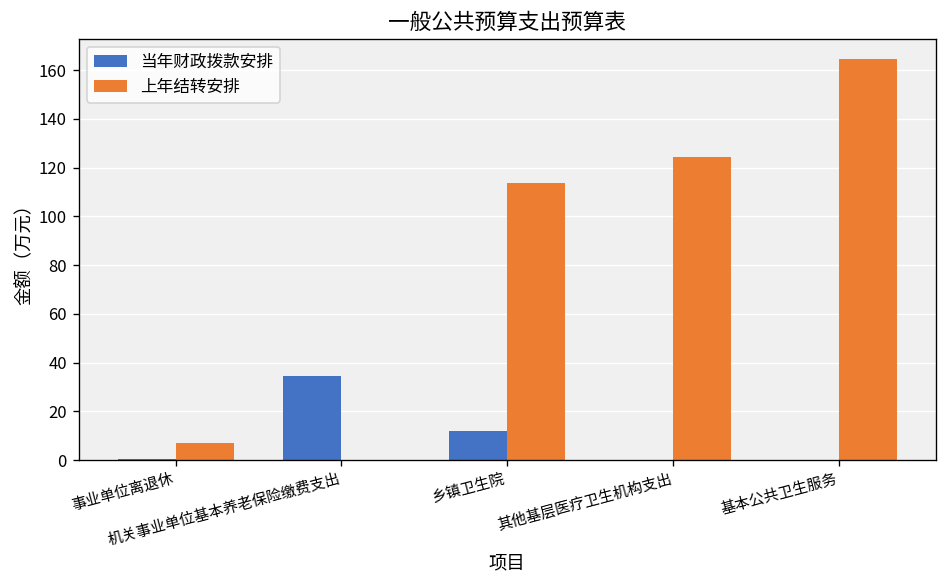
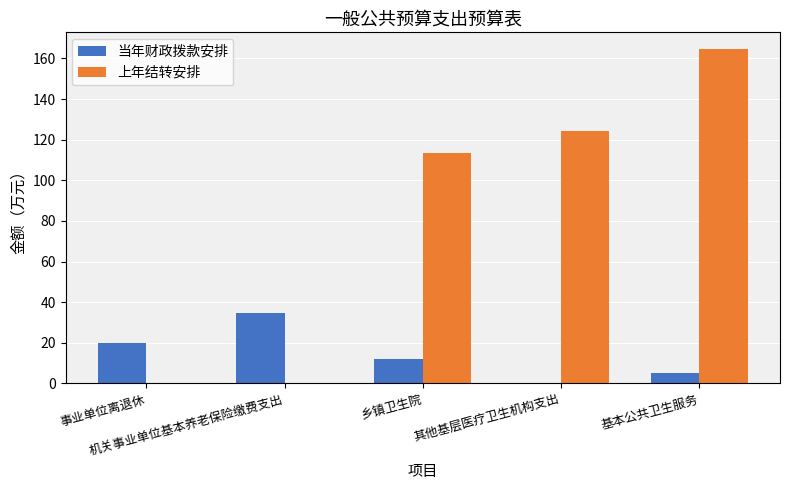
当年财政拨款安排, 事业单位离退休: 0 -> 20
上年结转安排, 事业单位离退休: 7 -> 0
当年财政拨款安排, 基本公共卫生服务: 0 -> 5
